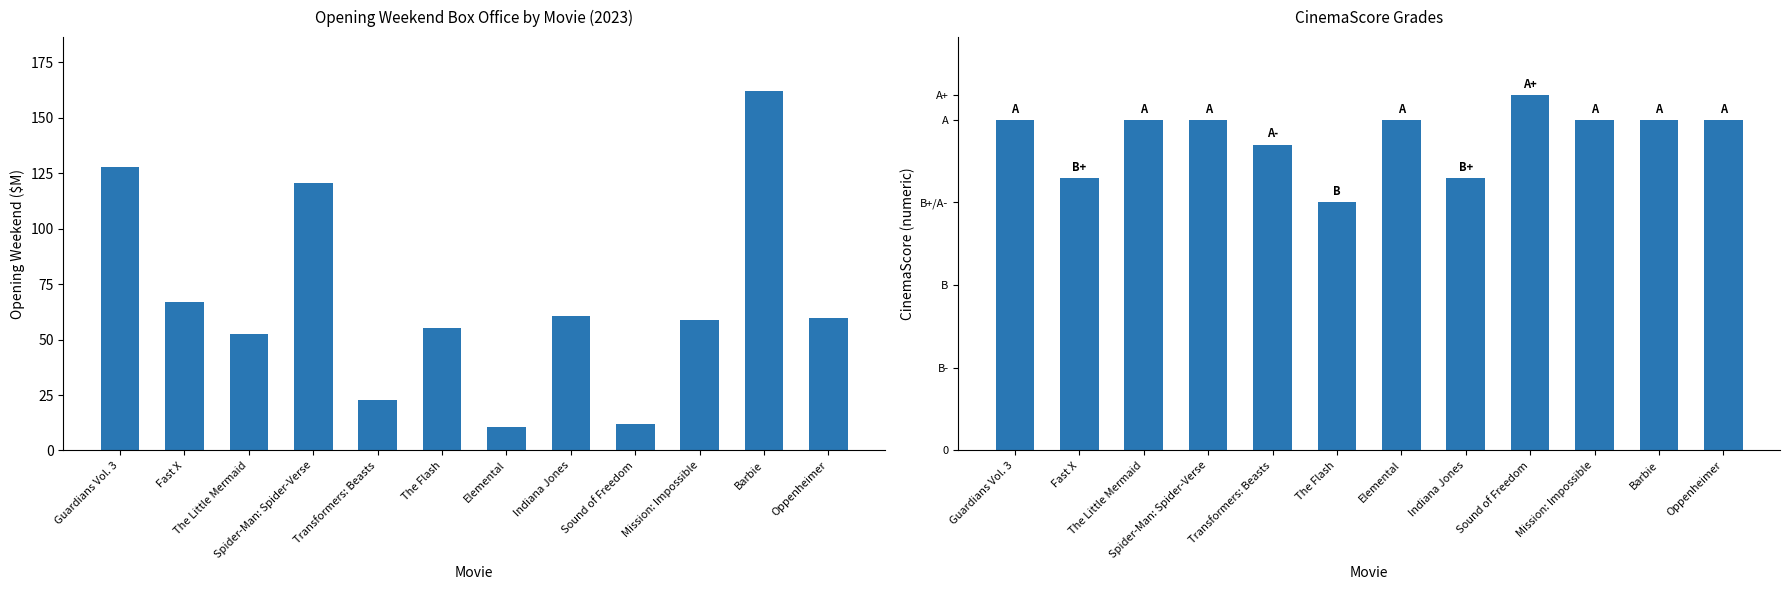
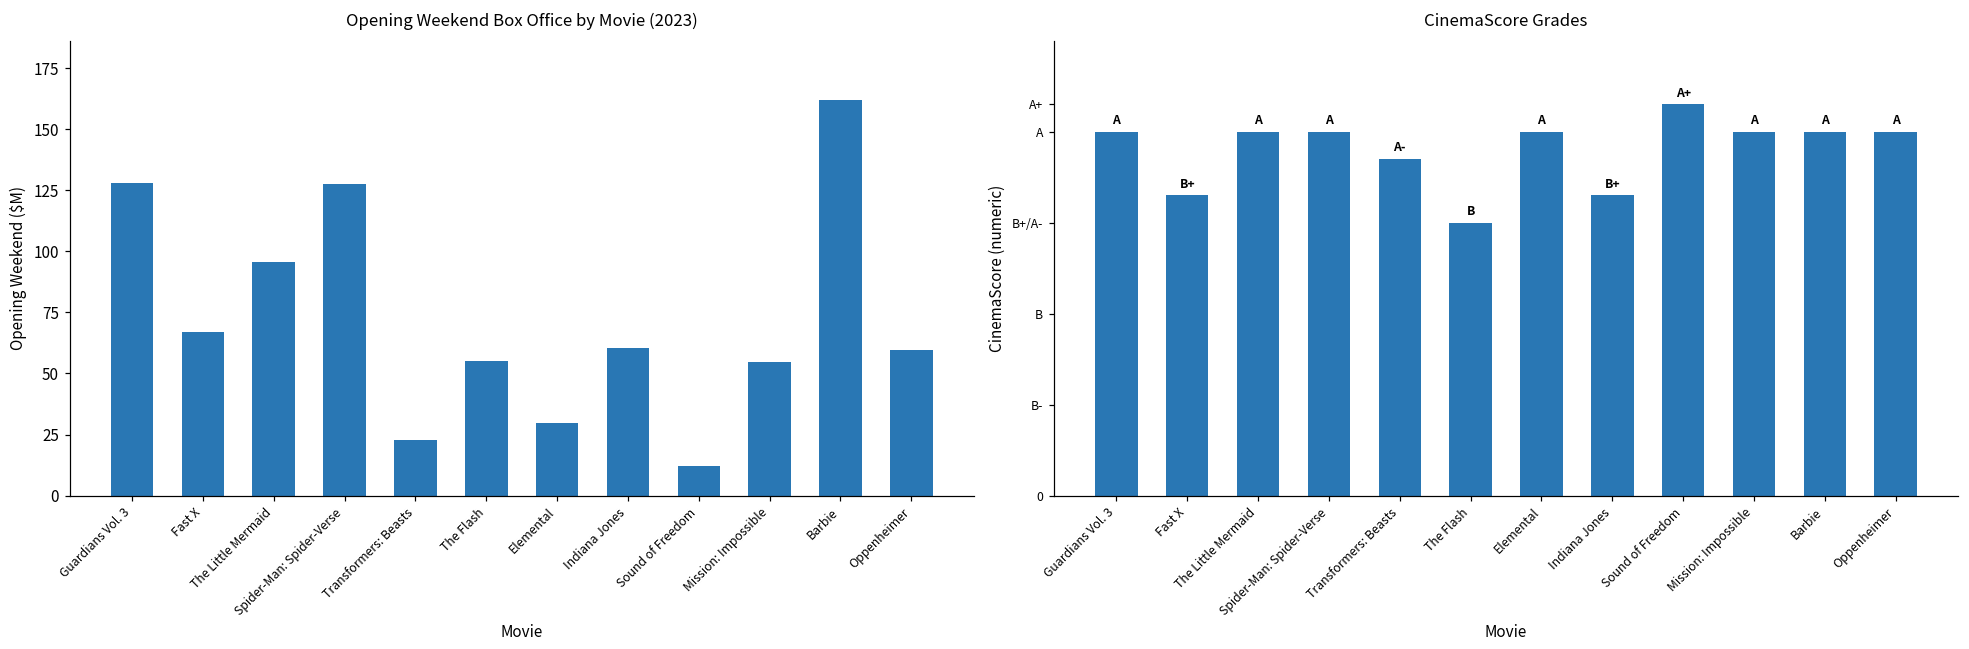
Opening Weekend Box Office by Movie (2023), The Little Mermaid: 53 -> 96
Opening Weekend Box Office by Movie (2023), Spider-Man: Spider-Verse: 121 -> 128
Opening Weekend Box Office by Movie (2023), Elemental: 11 -> 30
Opening Weekend Box Office by Movie (2023), Mission: Impossible: 59 -> 55
